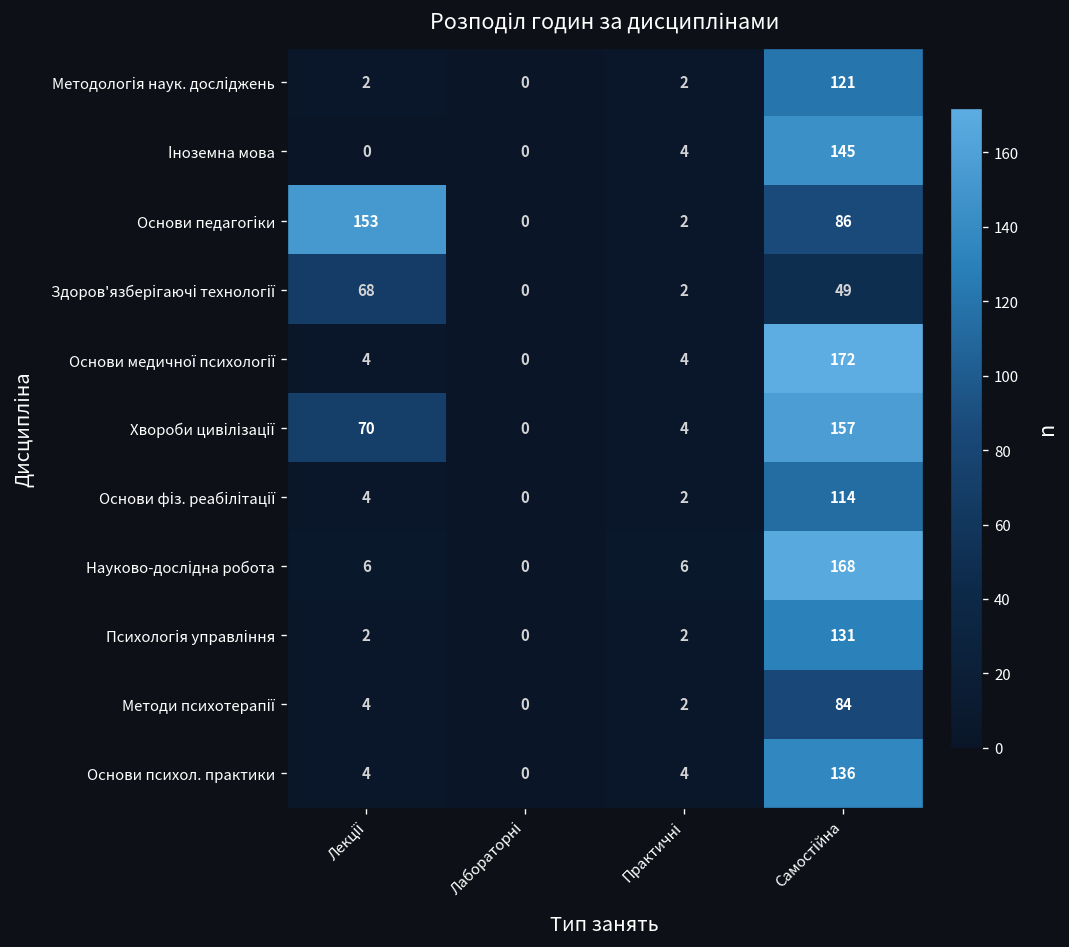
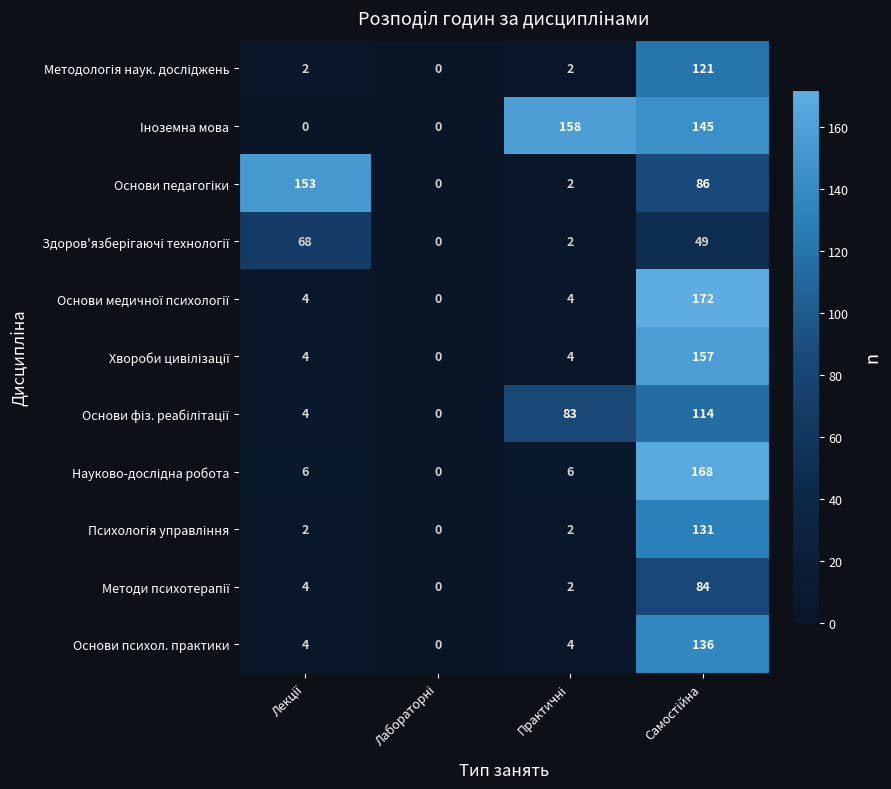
Іноземна мова, Практичні: 4 -> 158
Хвороби цивілізації, Лекції: 70 -> 4
Основи фіз. реабілітації, Практичні: 2 -> 83
